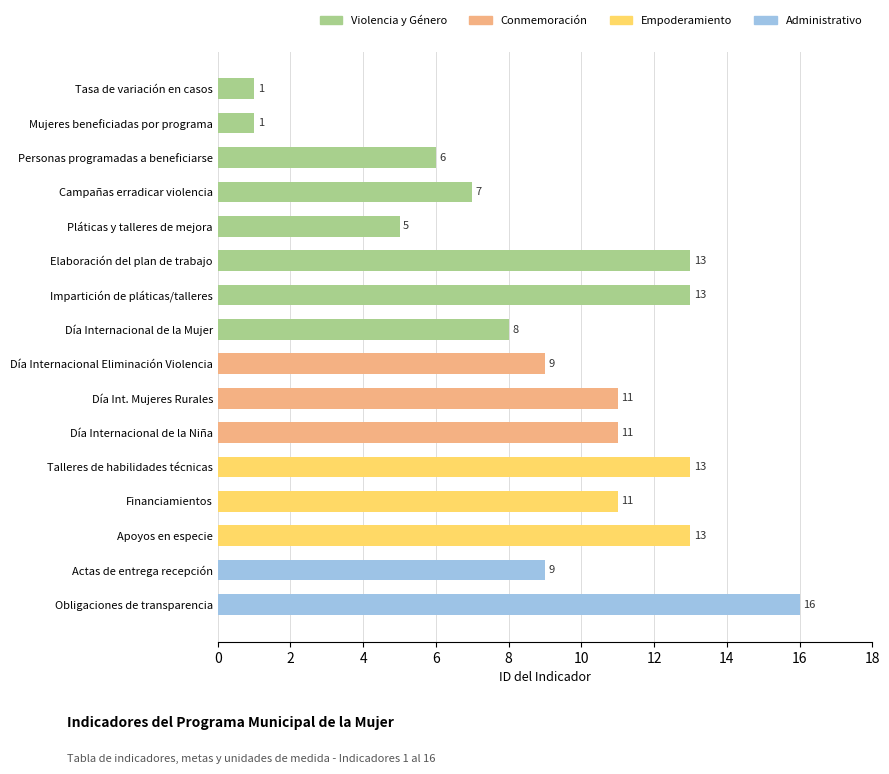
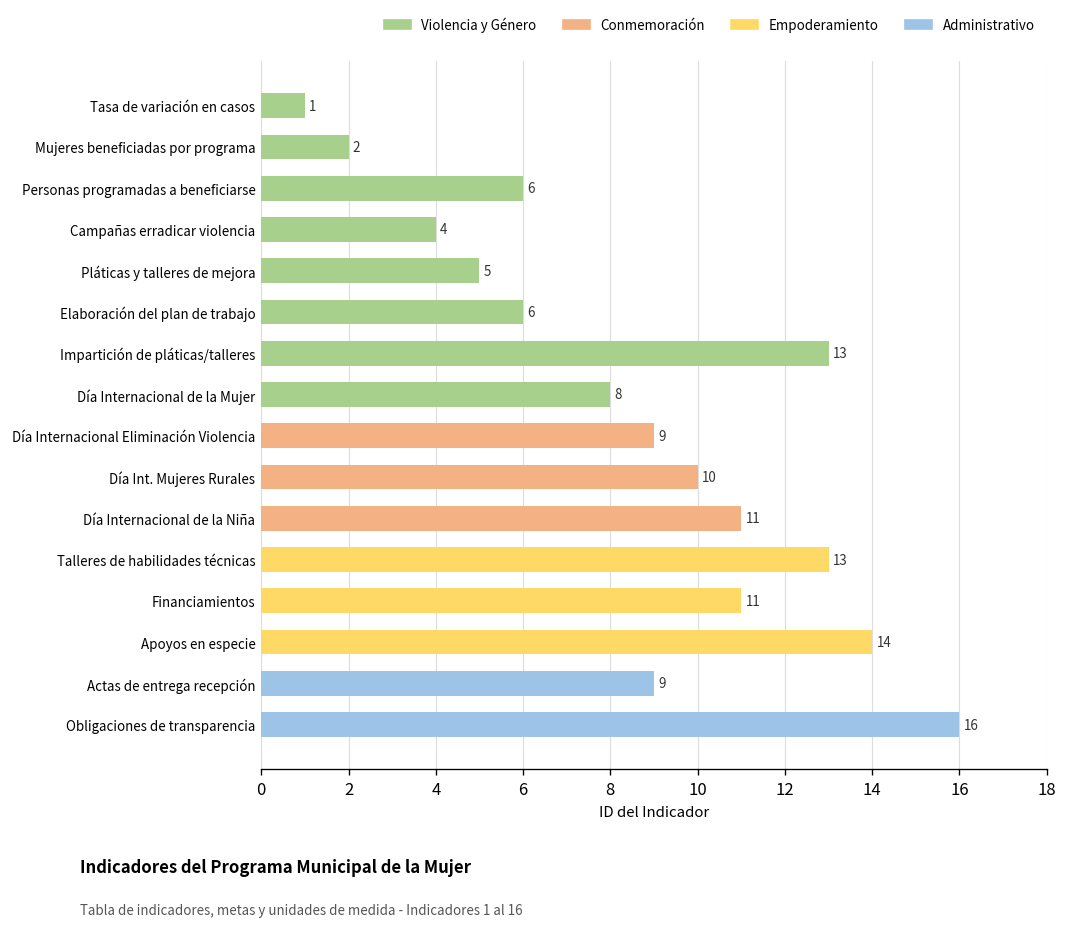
Mujeres beneficiadas por programa: 1 -> 2
Campañas erradicar violencia: 7 -> 4
Elaboración del plan de trabajo: 13 -> 6
Día Int. Mujeres Rurales: 11 -> 10
Apoyos en especie: 13 -> 14
